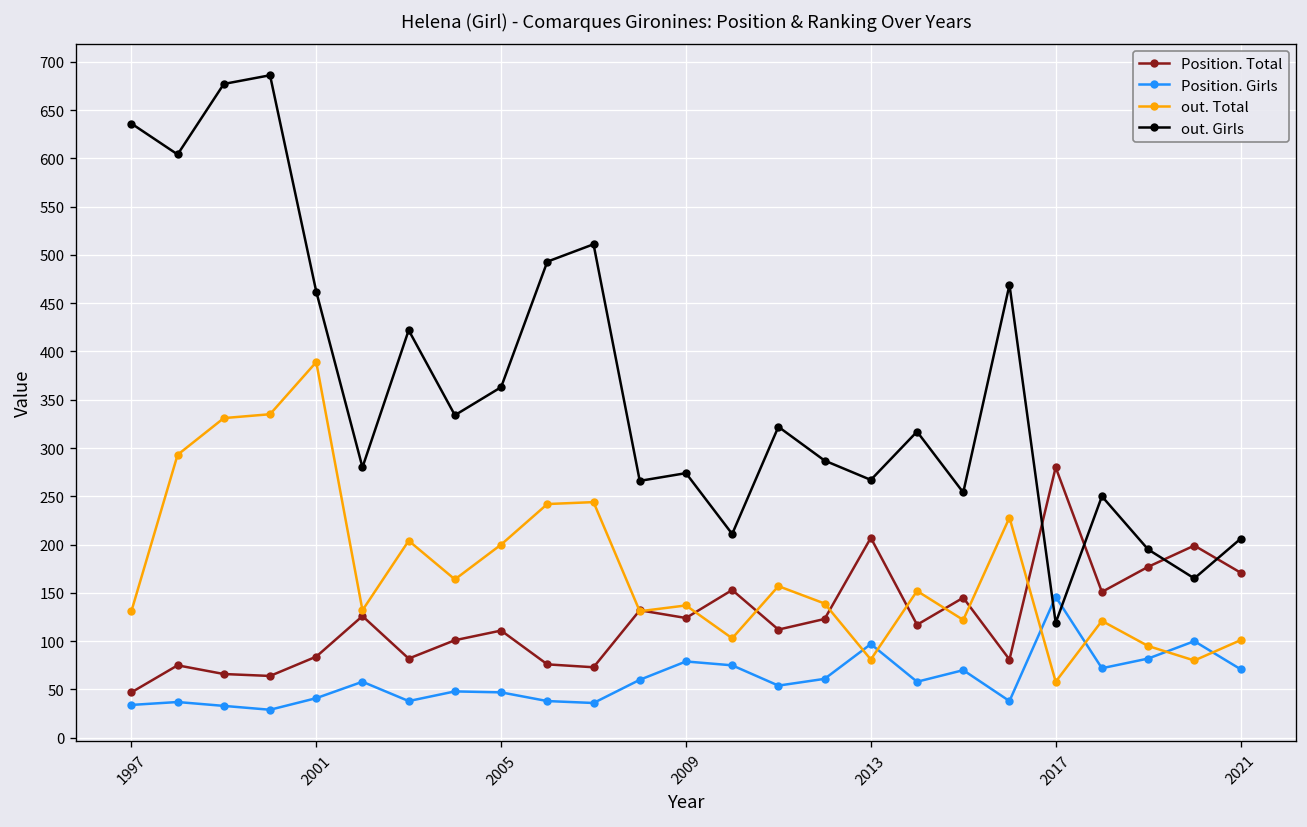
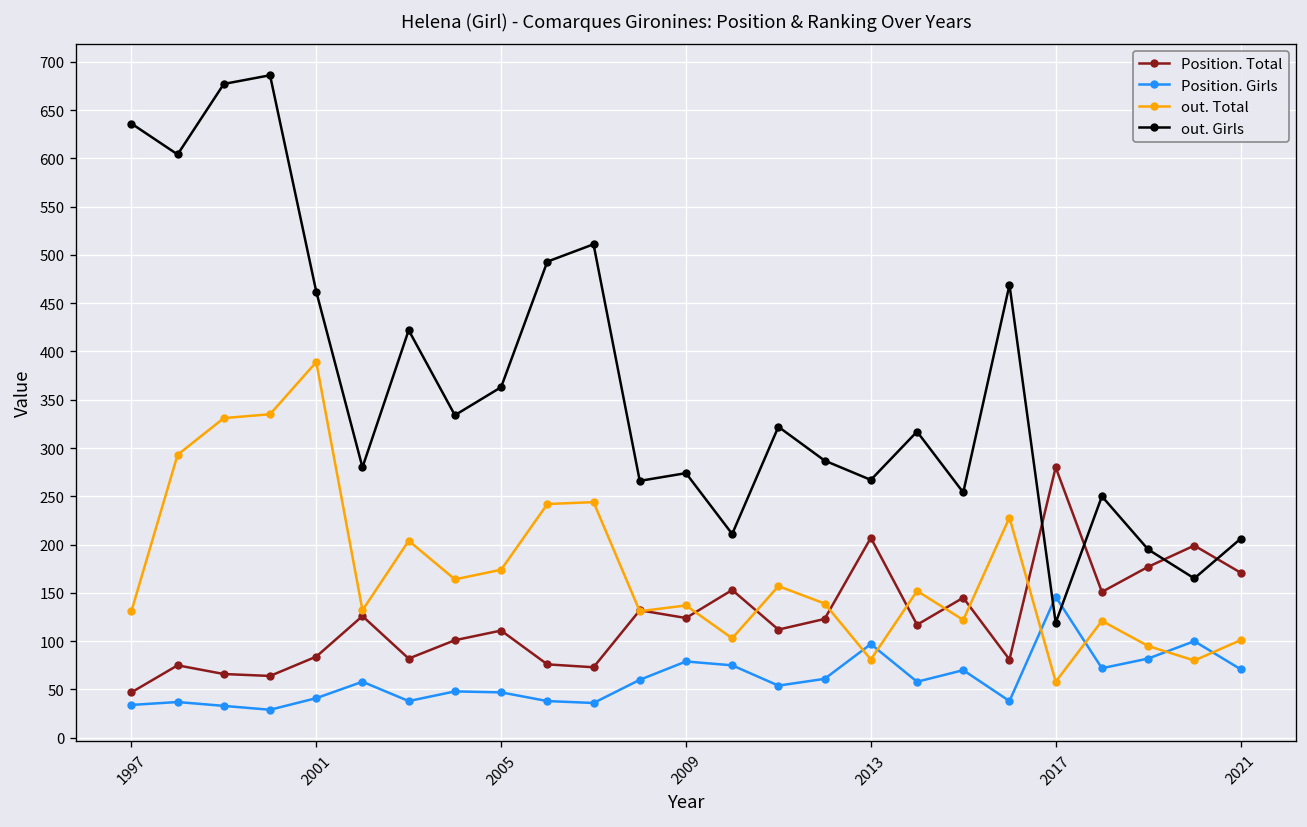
out. Total, 2005: 200 -> 170
